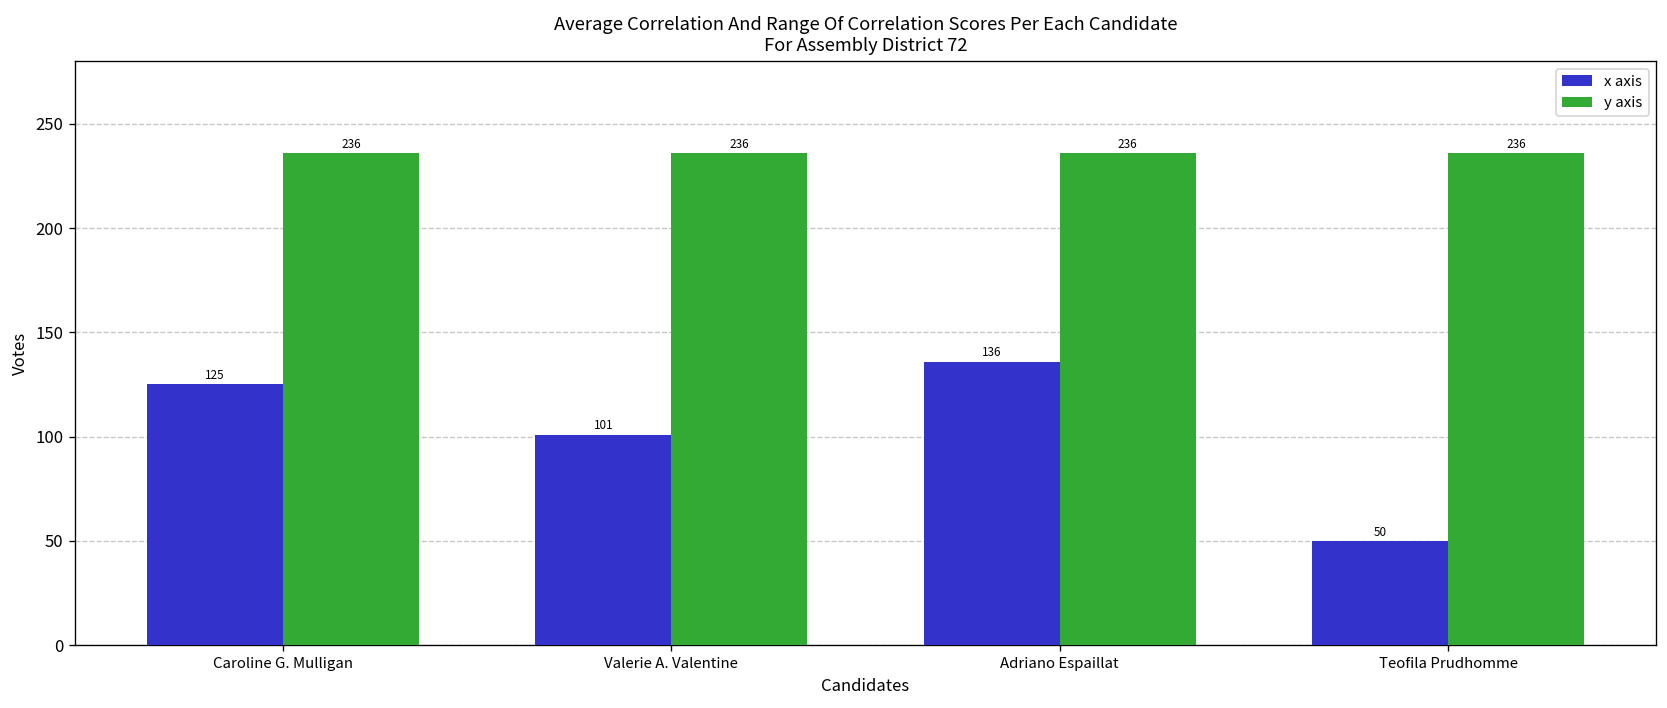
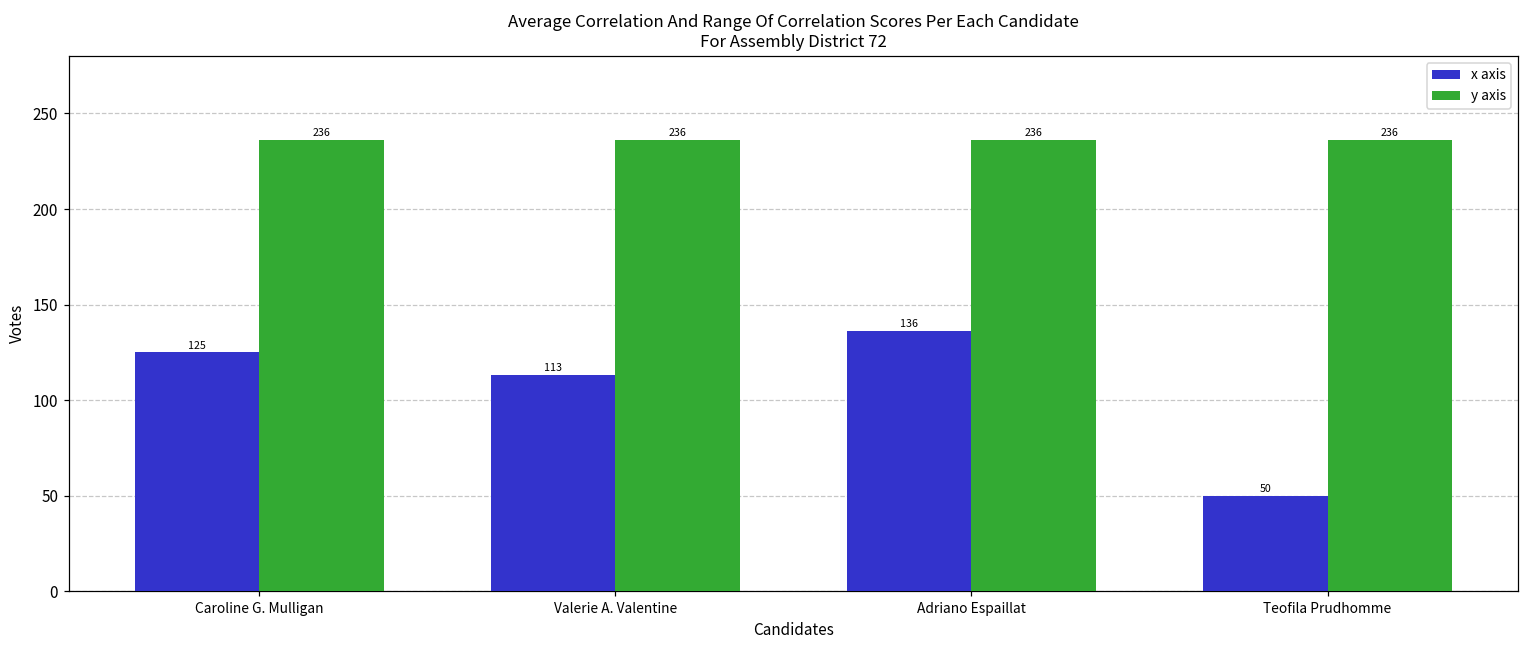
x axis, Valerie A. Valentine: 101 -> 113
